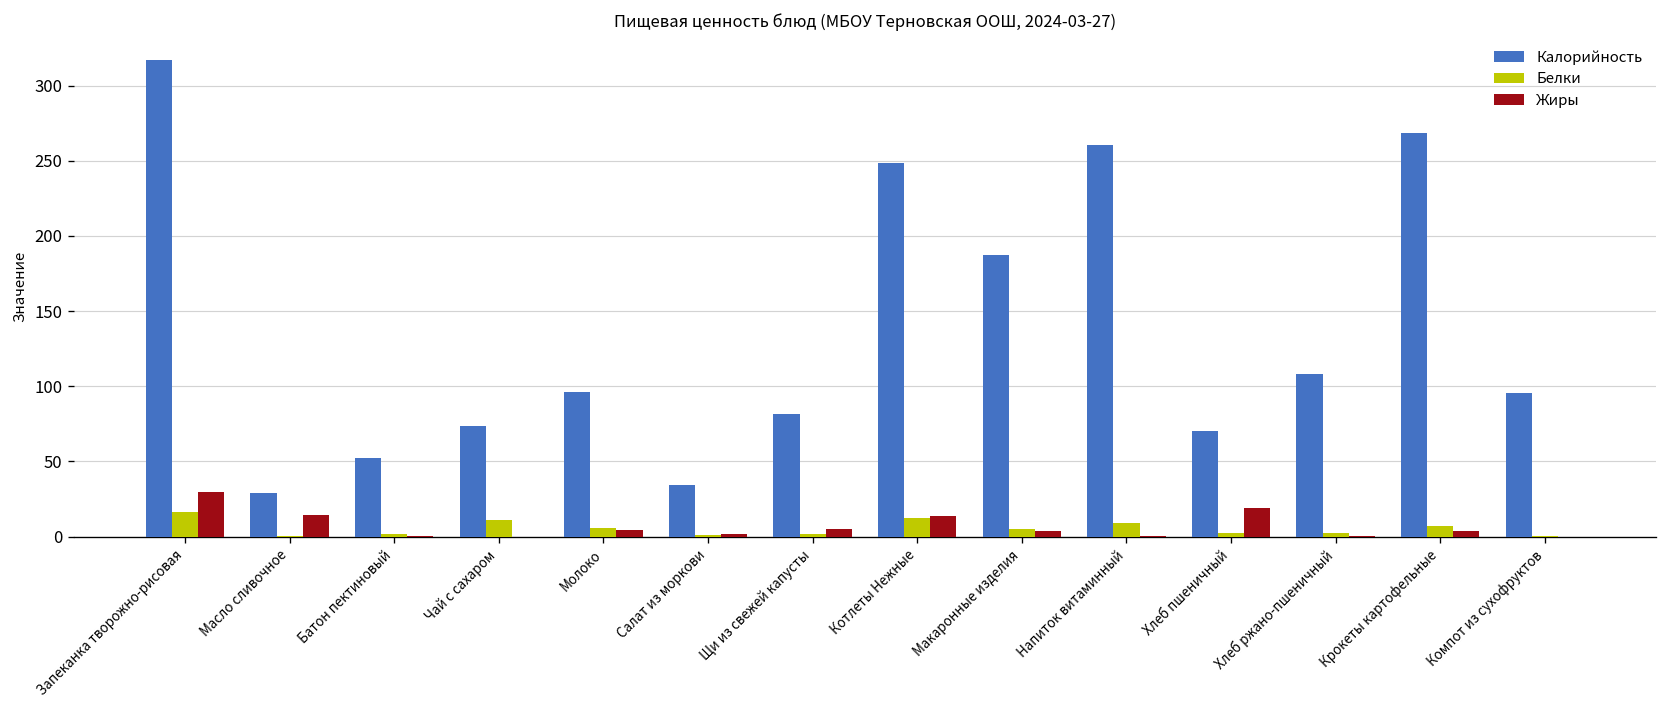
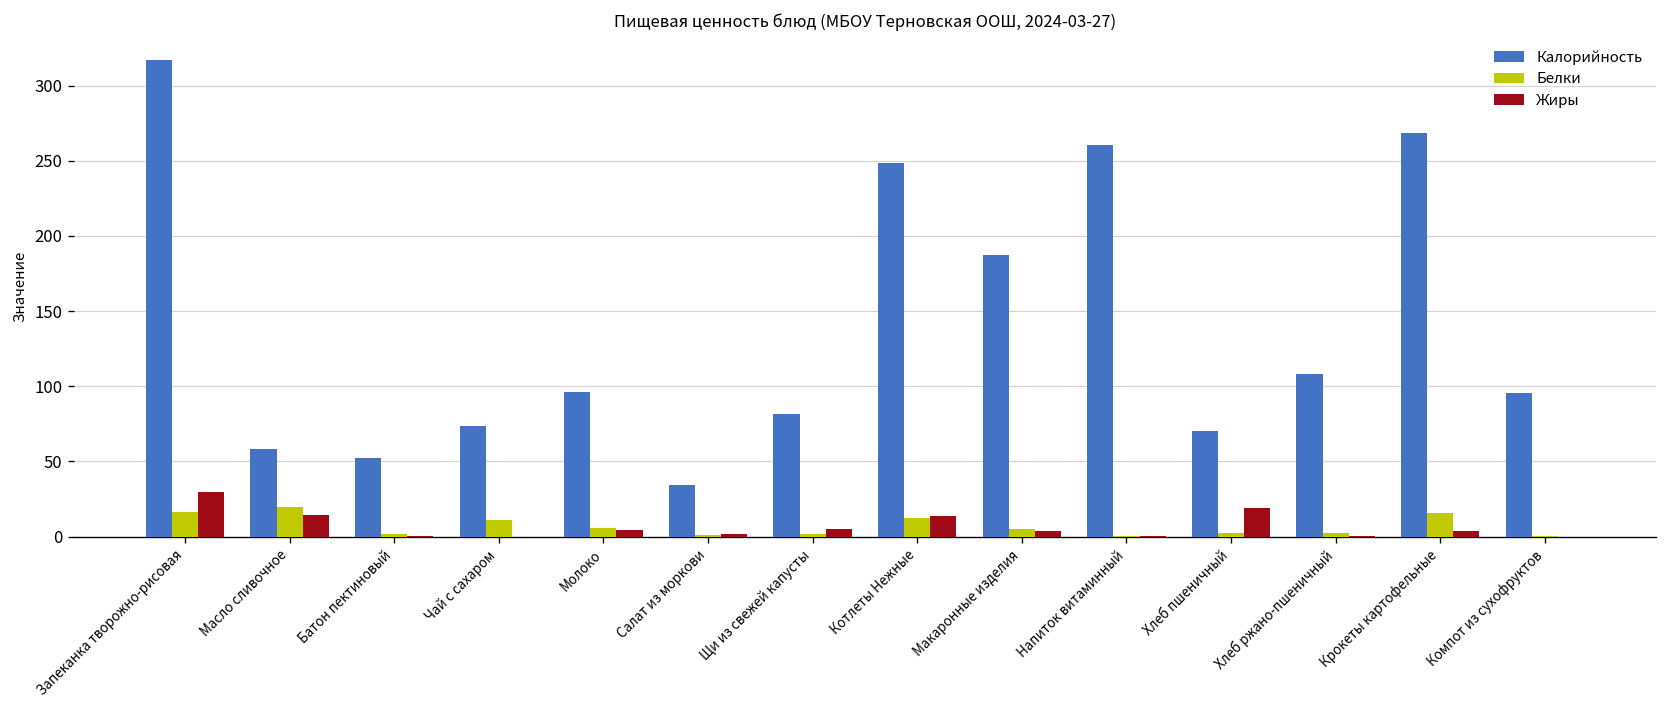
Калорийность, Масло сливочное: 29 -> 58
Белки, Масло сливочное: 0 -> 20
Белки, Напиток витаминный: 9 -> 0
Белки, Крокеты картофельные: 7 -> 16
